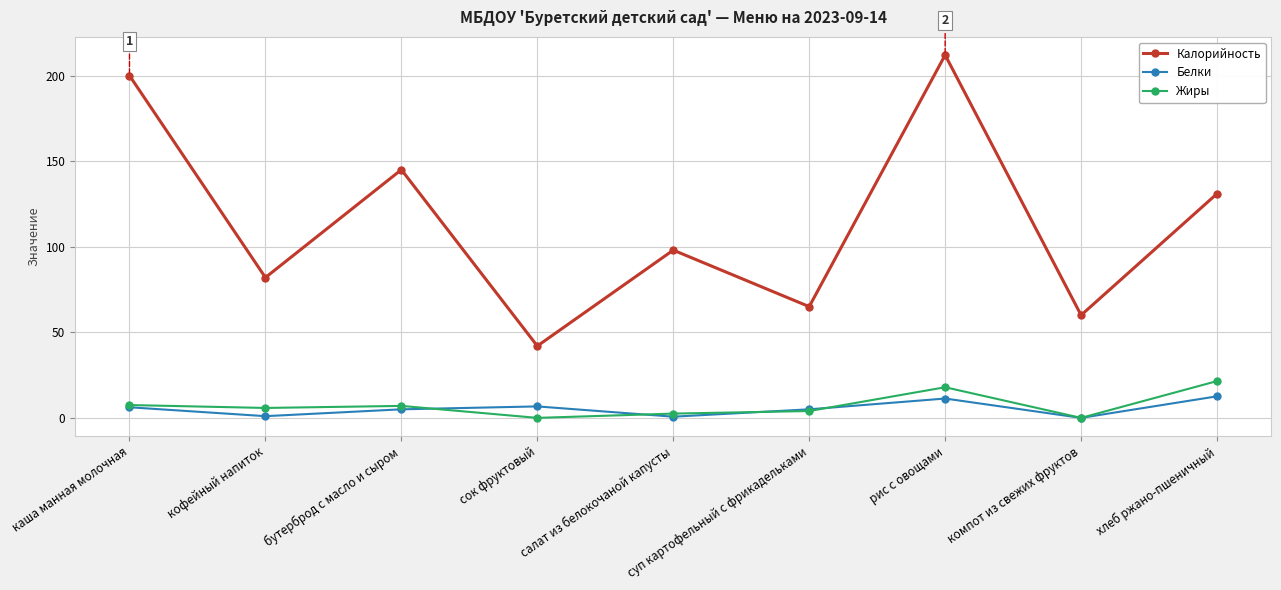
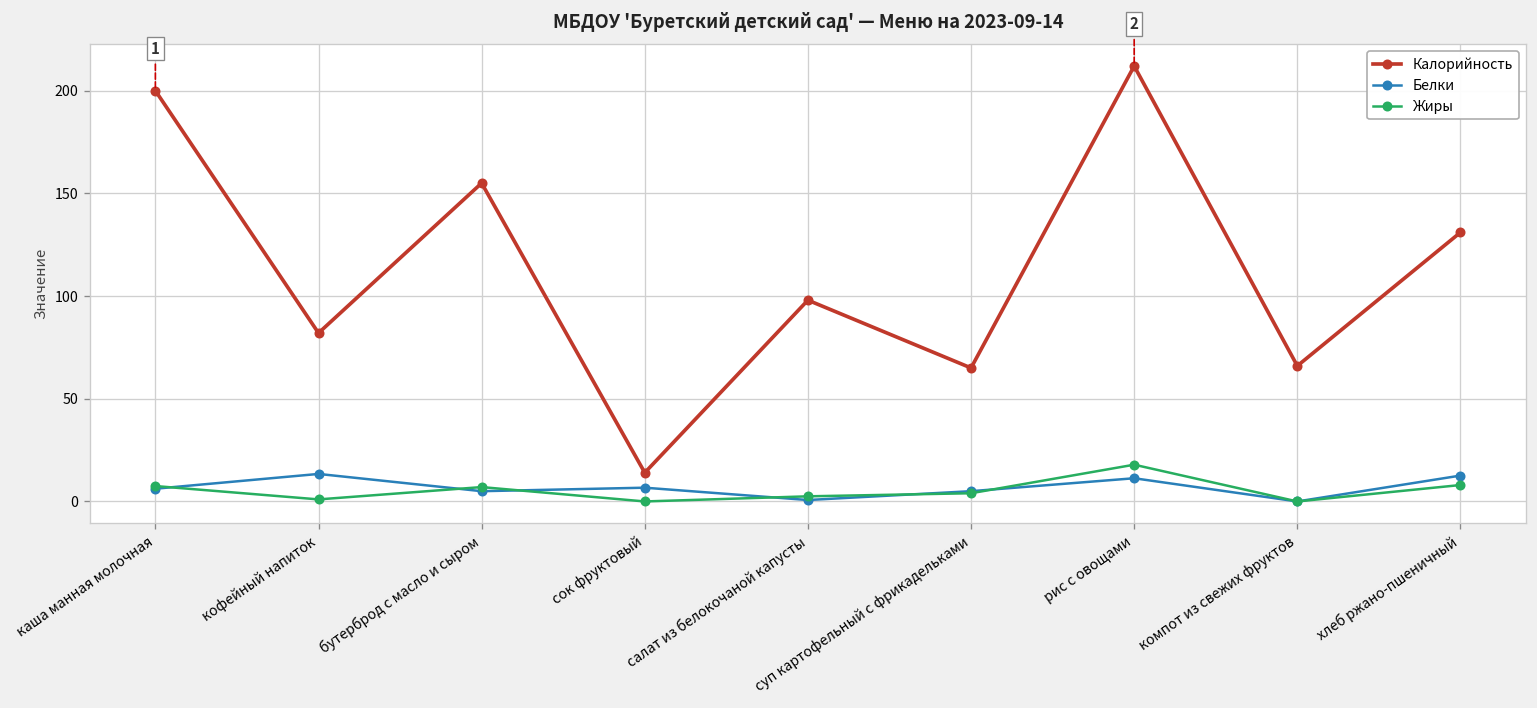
Белки, кофейный напиток: 1 -> 13
Жиры, кофейный напиток: 6 -> 1
Калорийность, бутерброд с масло и сыром: 145 -> 155
Калорийность, сок фруктовый: 42 -> 14
Калорийность, компот из свежих фруктов: 60 -> 66
Жиры, хлеб ржано-пшеничный: 22 -> 8
